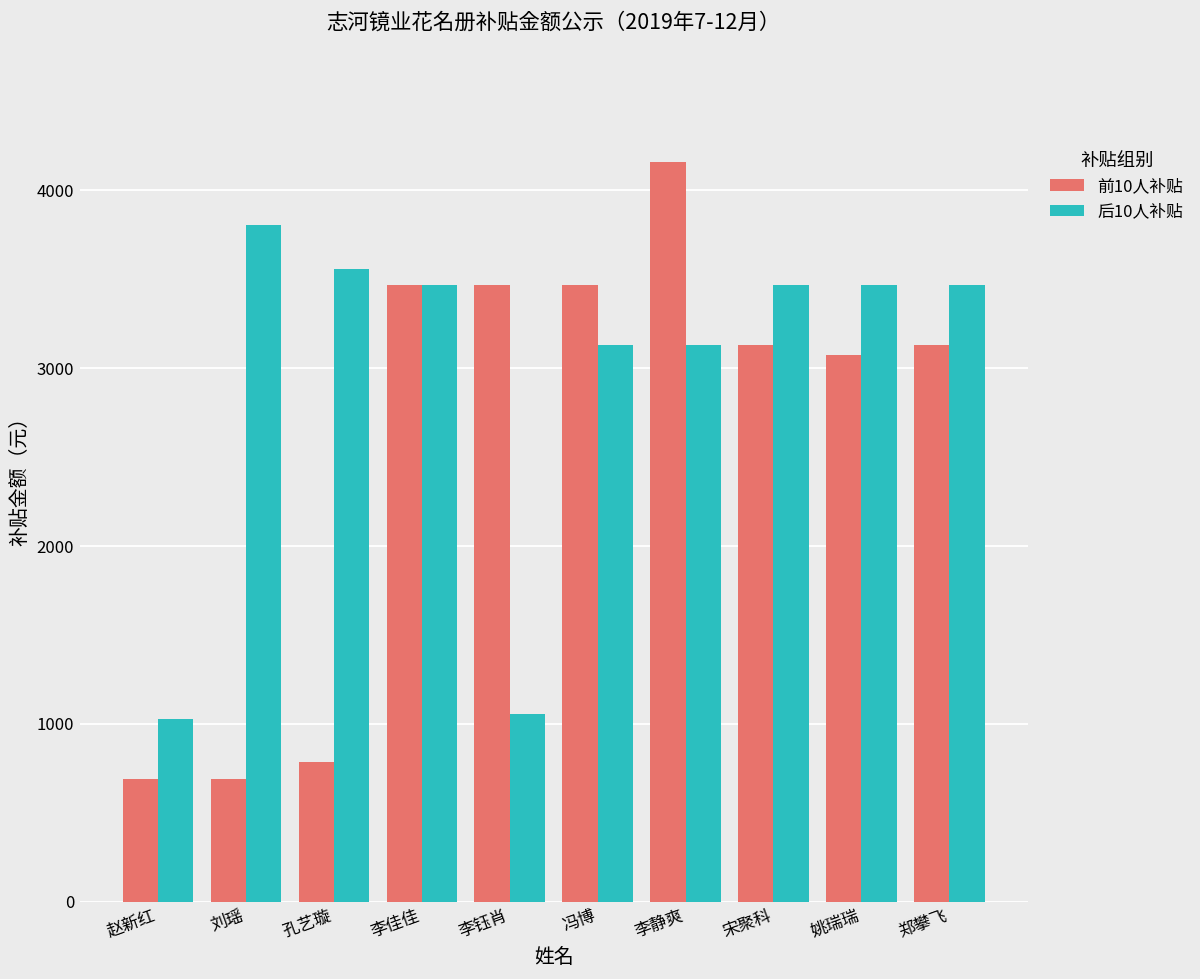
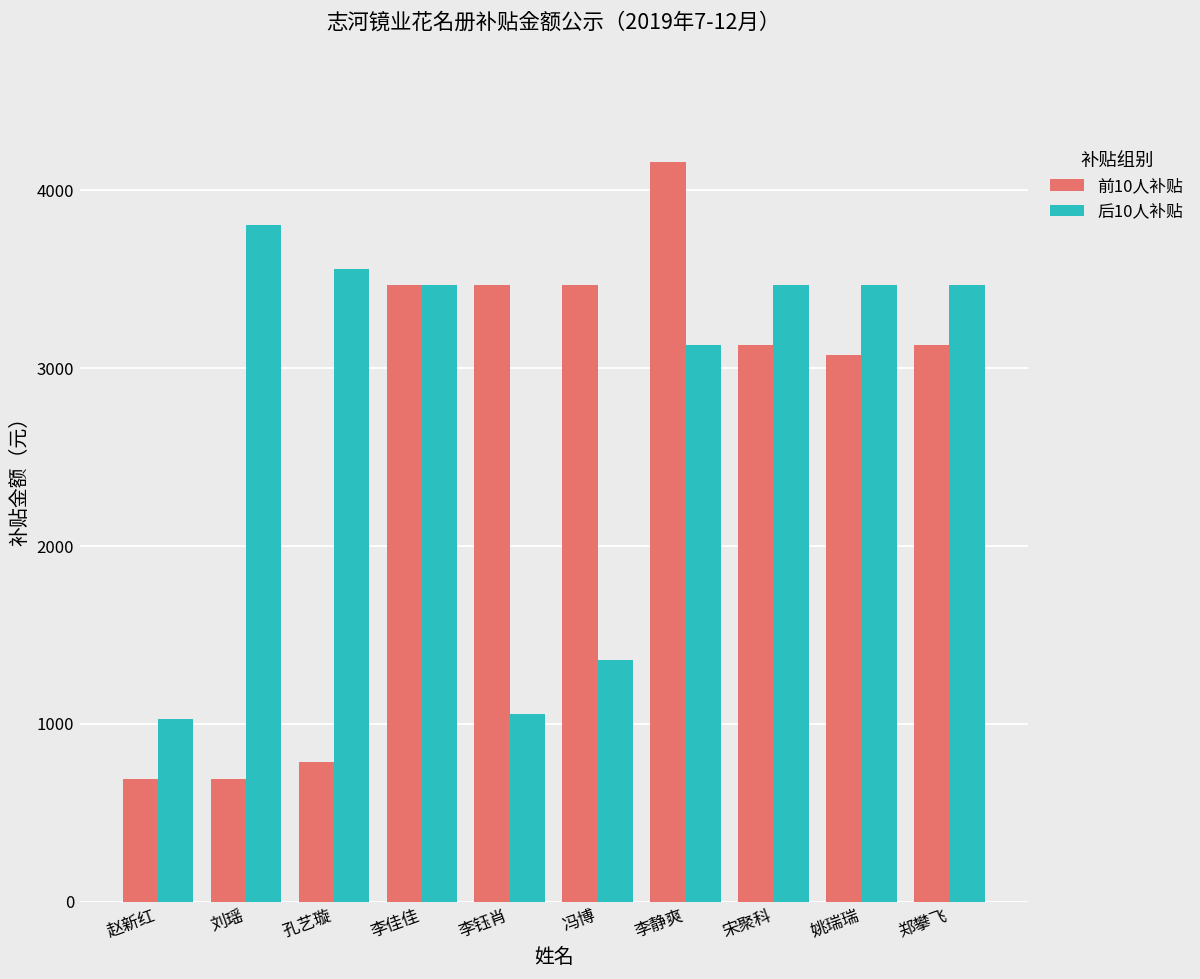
后10人补贴, 冯博: 3130 -> 1360
